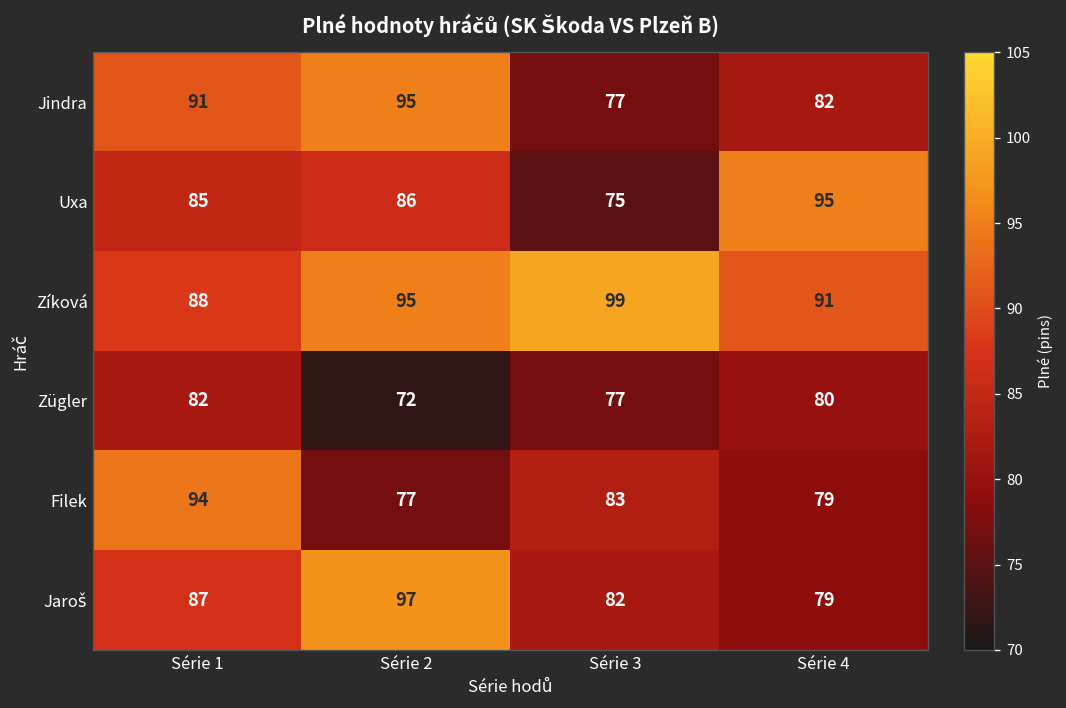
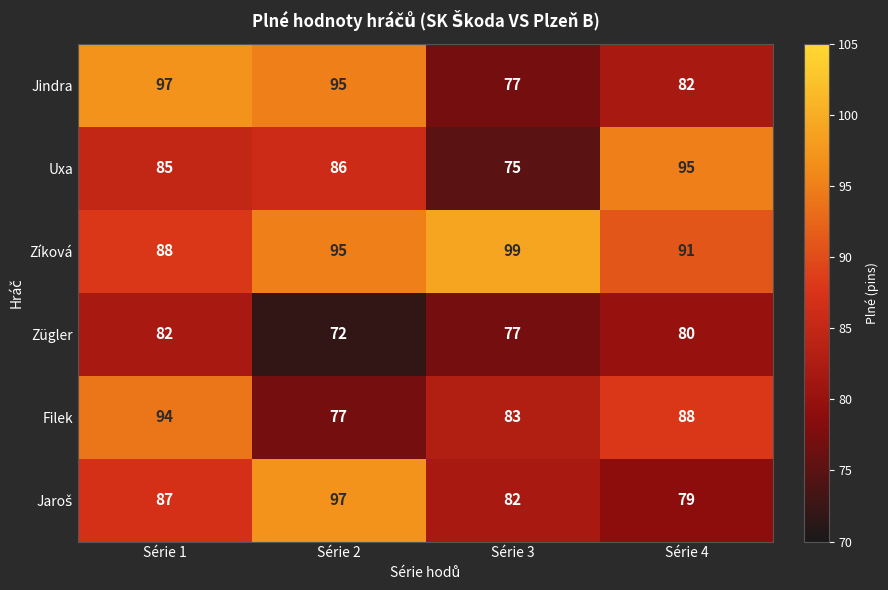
Jindra, Série 1: 91 -> 97
Filek, Série 4: 79 -> 88
